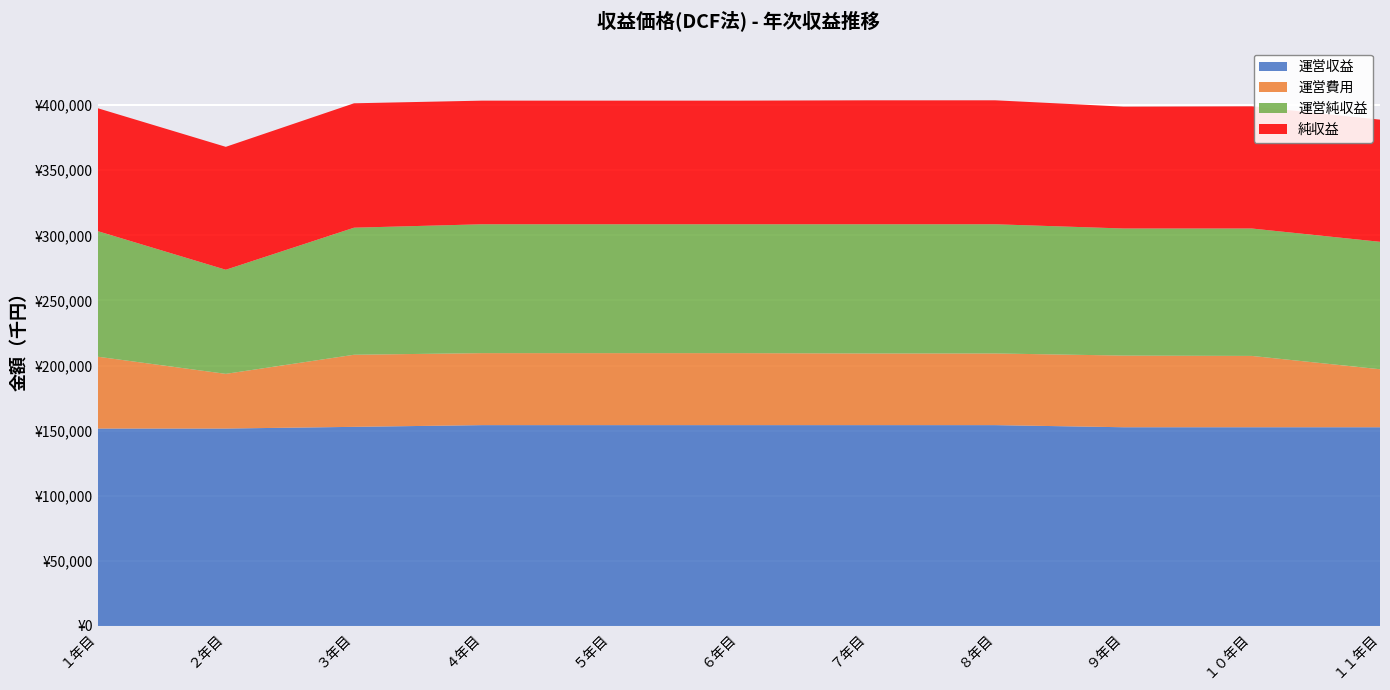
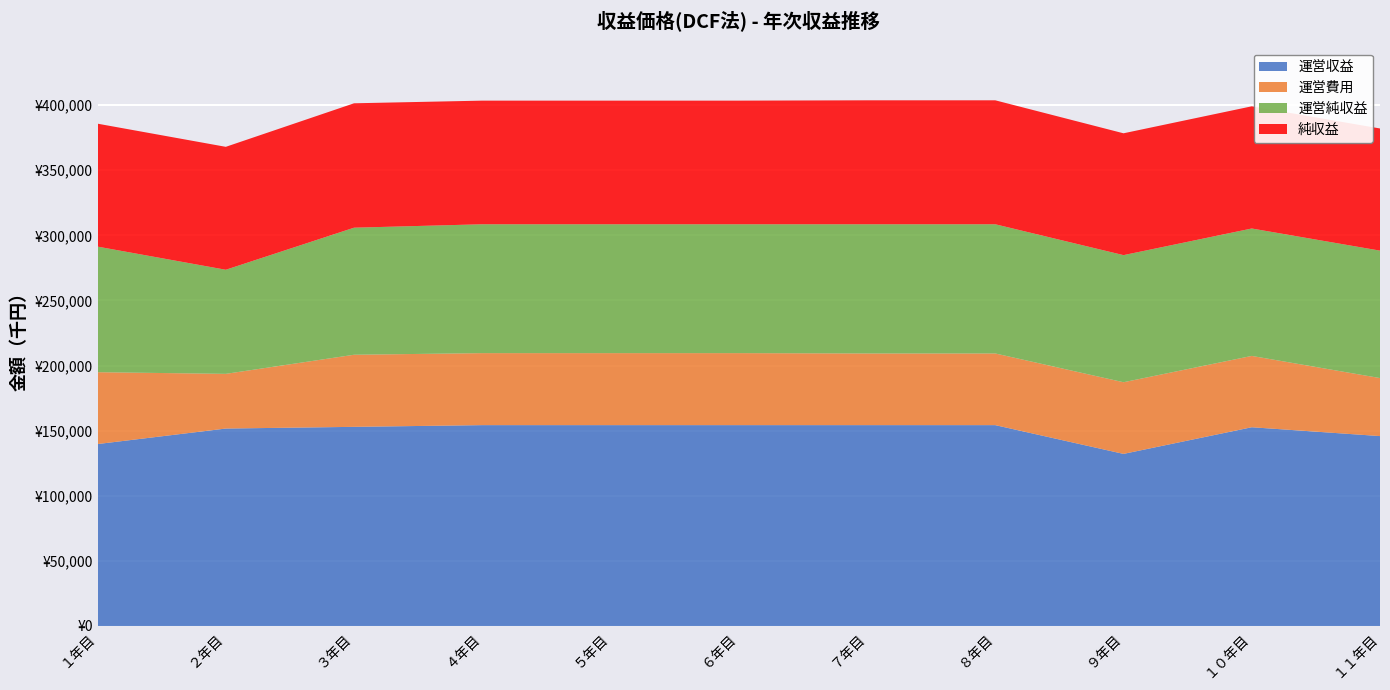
運営収益, １年目: ¥152,000 -> ¥140,000
運営収益, ９年目: ¥153,000 -> ¥132,000
運営収益, １１年目: ¥153,000 -> ¥146,000
